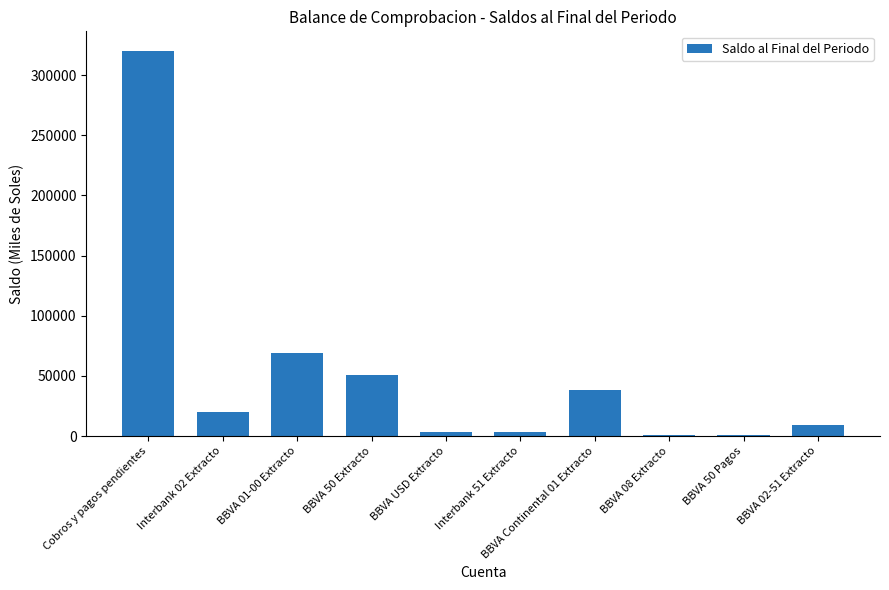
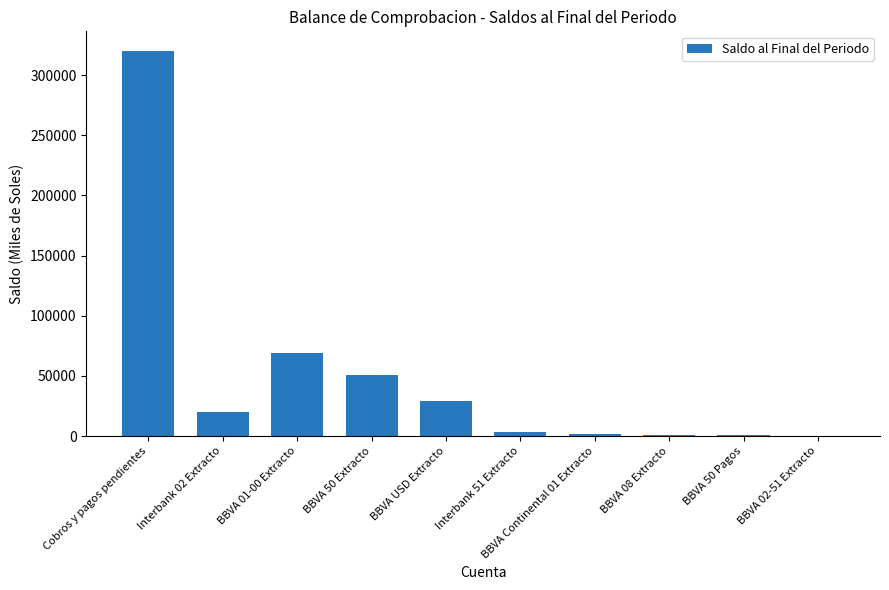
BBVA USD Extracto: 4000 -> 29000
BBVA Continental 01 Extracto: 38000 -> 2000
BBVA 02-51 Extracto: 9000 -> 0
